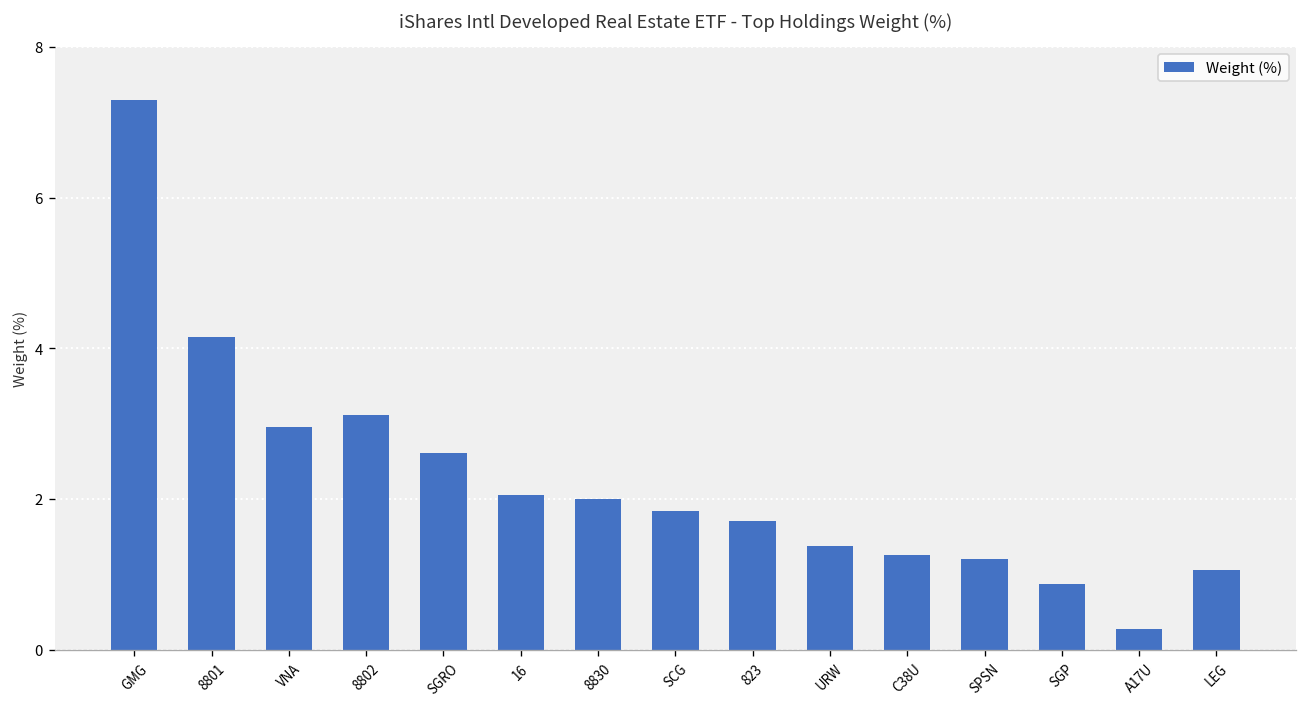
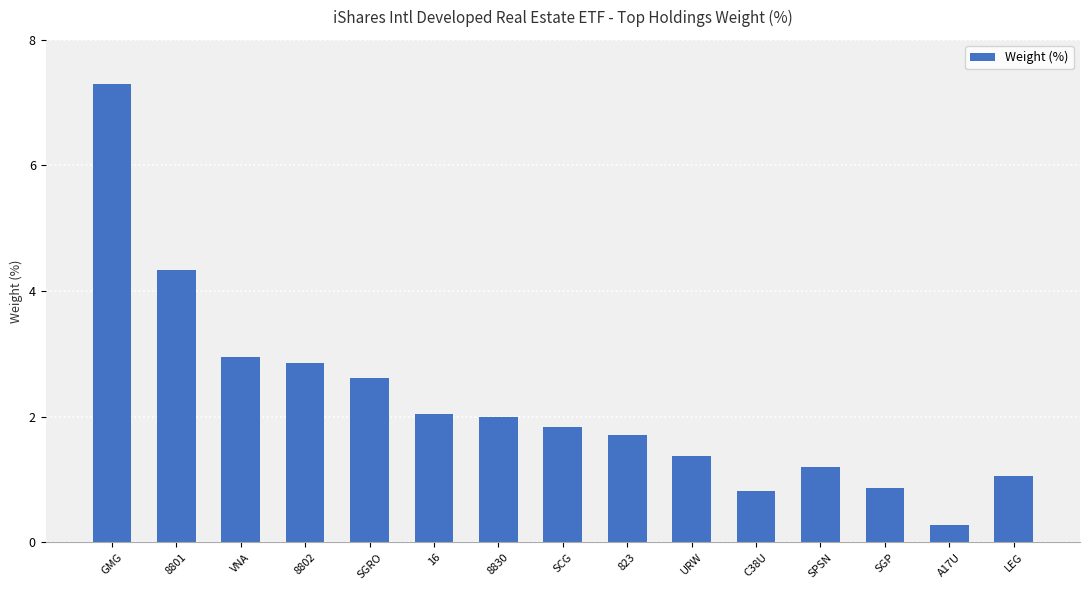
8801: 4.2 -> 4.3
8802: 3.1 -> 2.9
C38U: 1.3 -> 0.8
